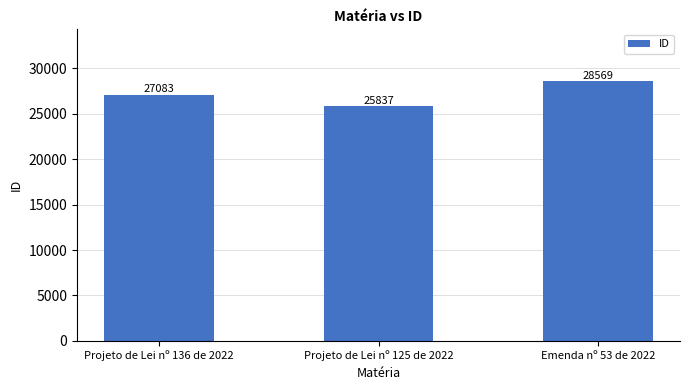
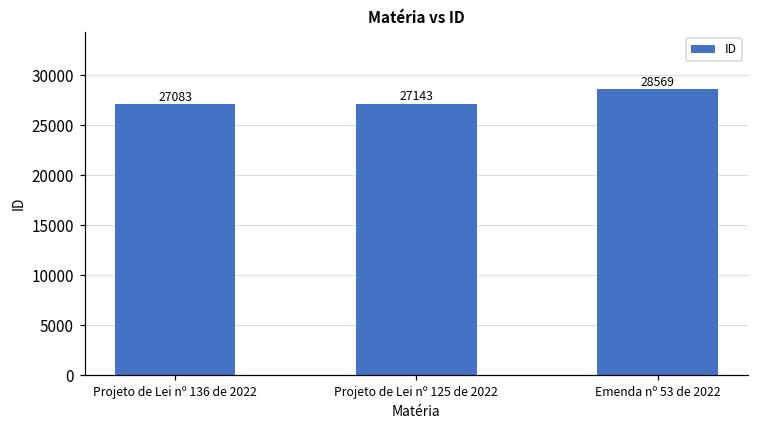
Projeto de Lei nº 125 de 2022: 25837 -> 27143
